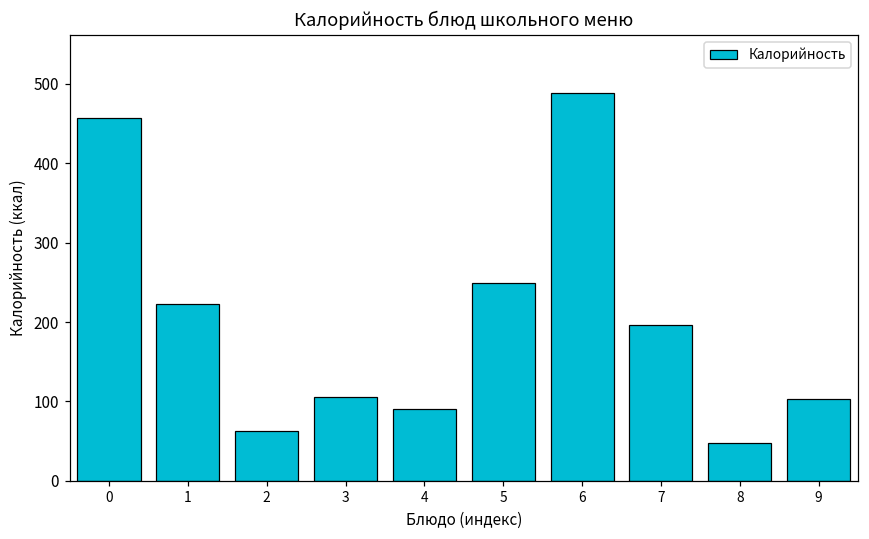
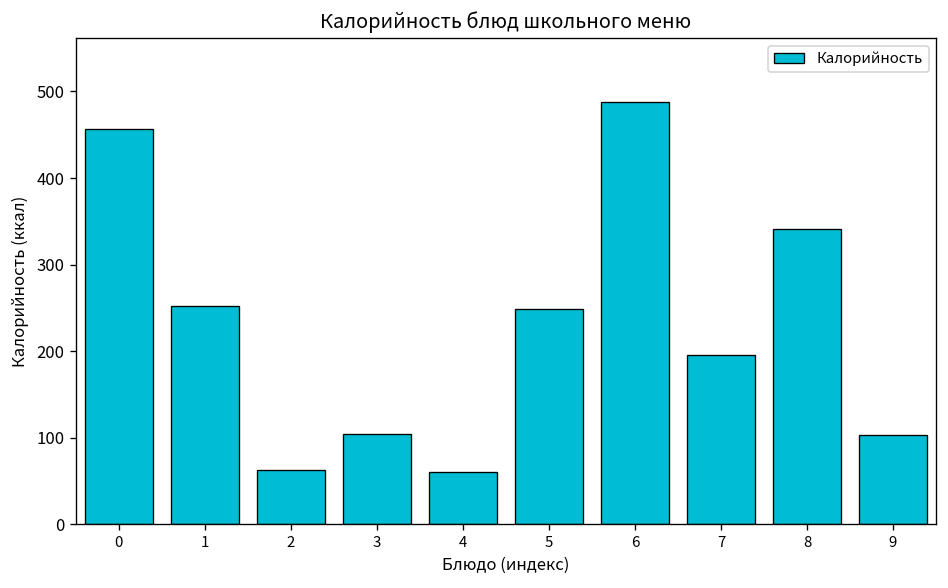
1: 220 -> 250
4: 90 -> 60
8: 50 -> 340
